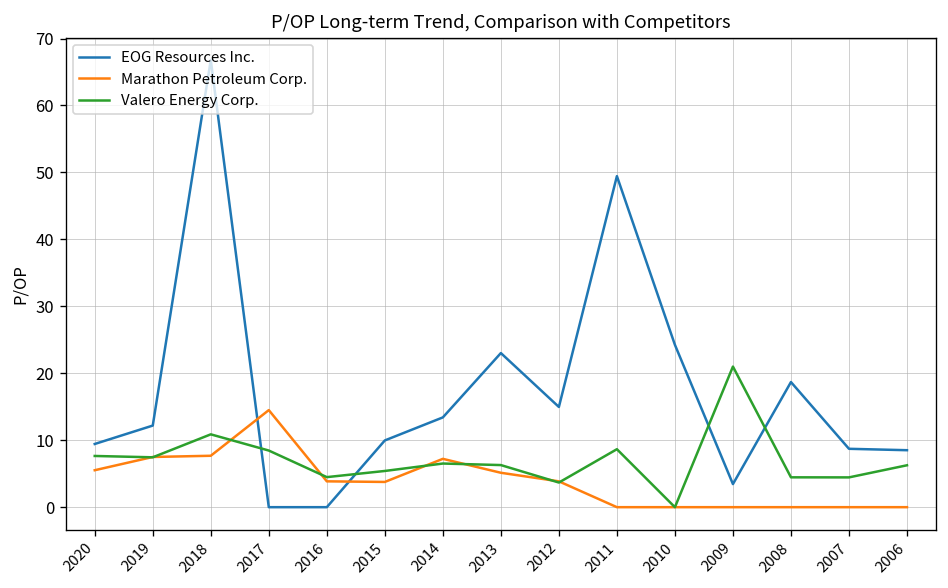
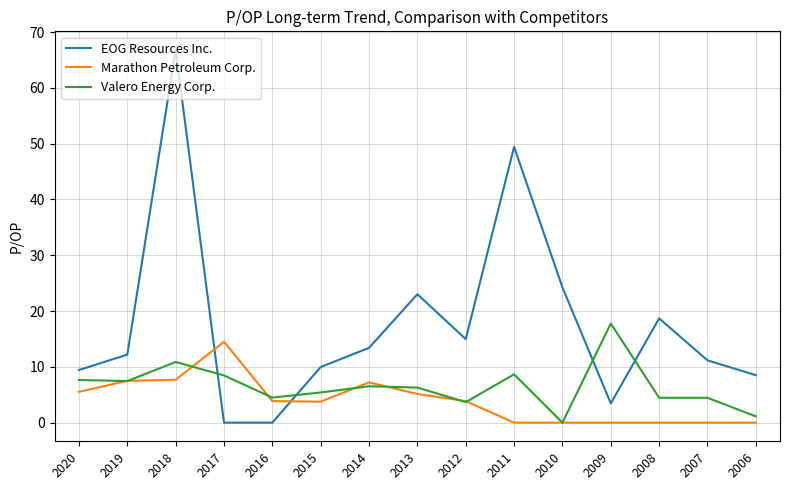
Valero Energy Corp., 2009: 21 -> 18
EOG Resources Inc., 2007: 9 -> 11
Valero Energy Corp., 2006: 6 -> 1
